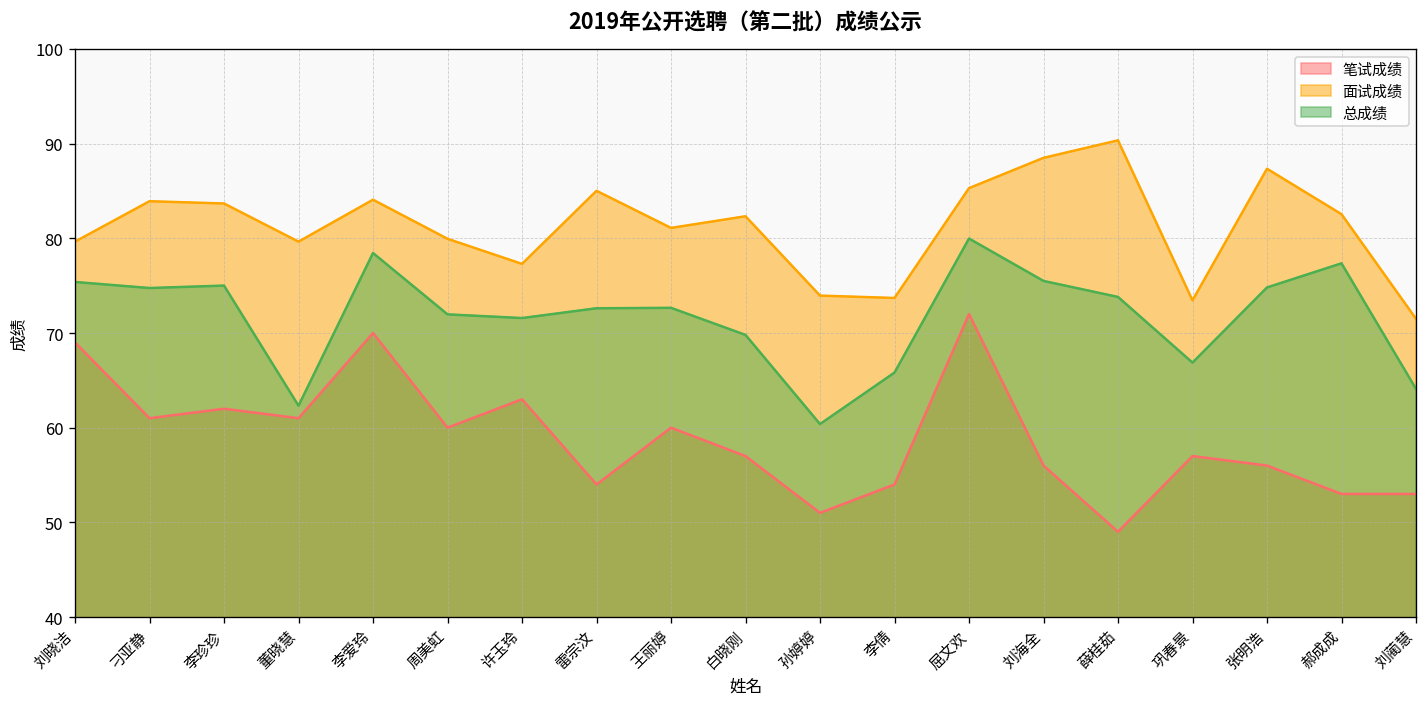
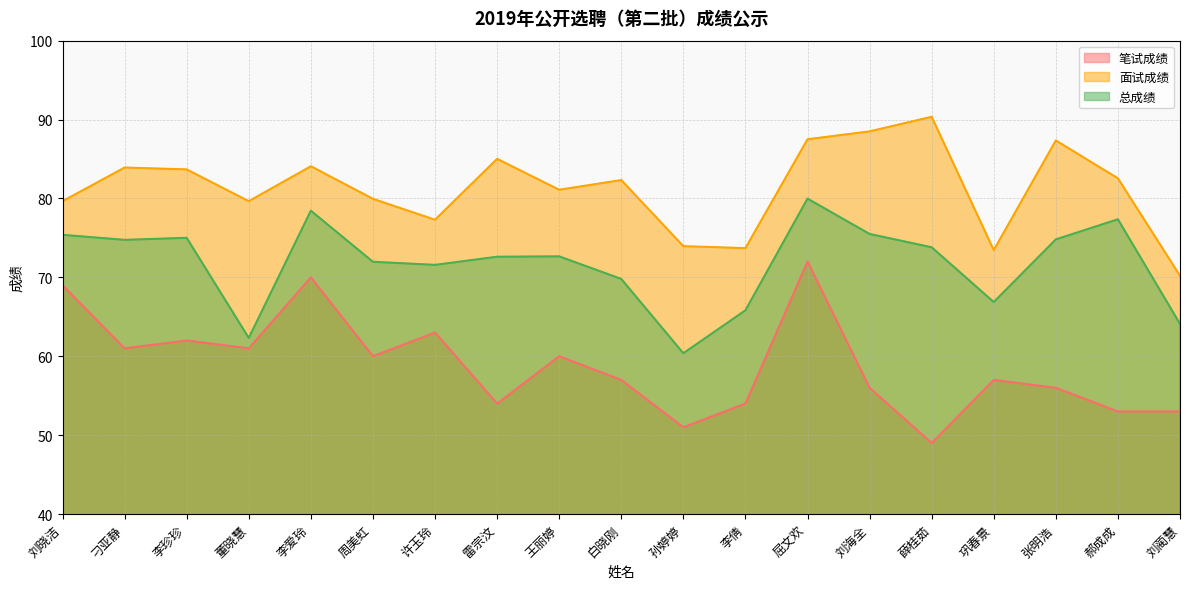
面试成绩, 屈文欢: 85 -> 88
面试成绩, 刘蔺慧: 72 -> 70
